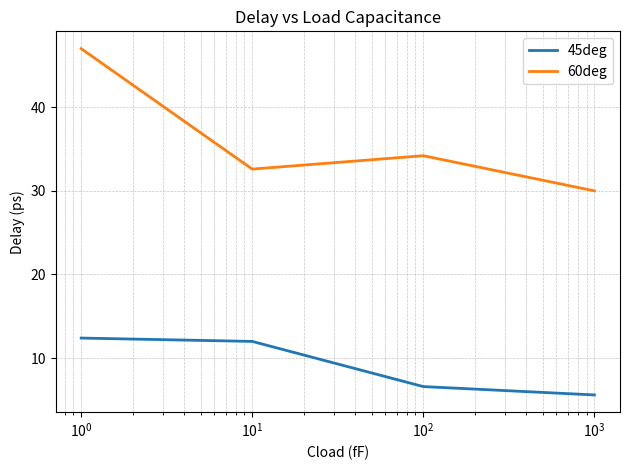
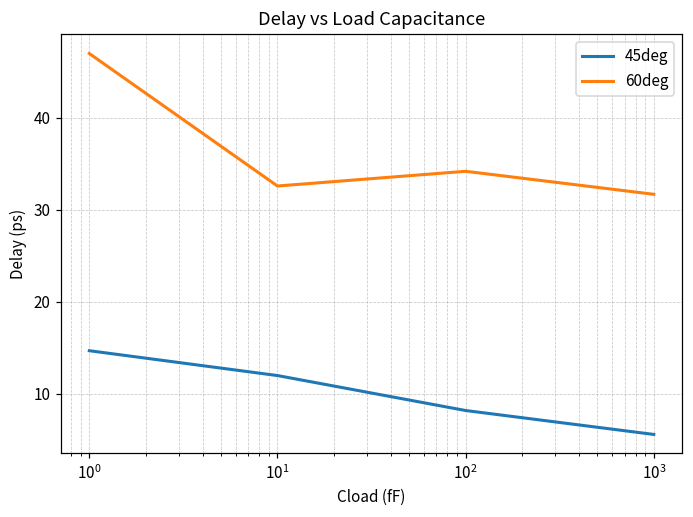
45deg, 10^0: 12 -> 15
45deg, 10^2: 7 -> 8
60deg, 10^3: 30 -> 32
